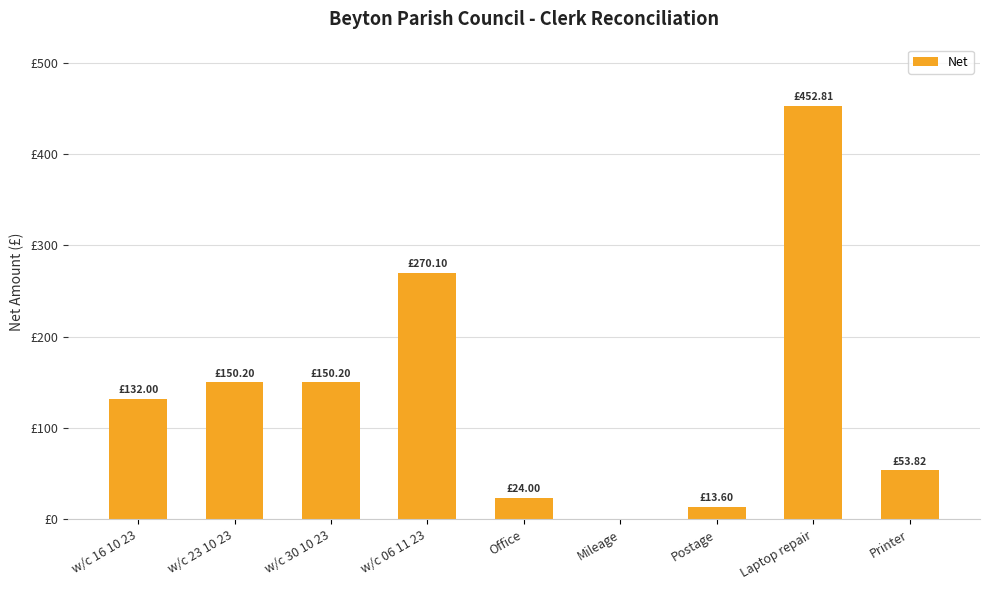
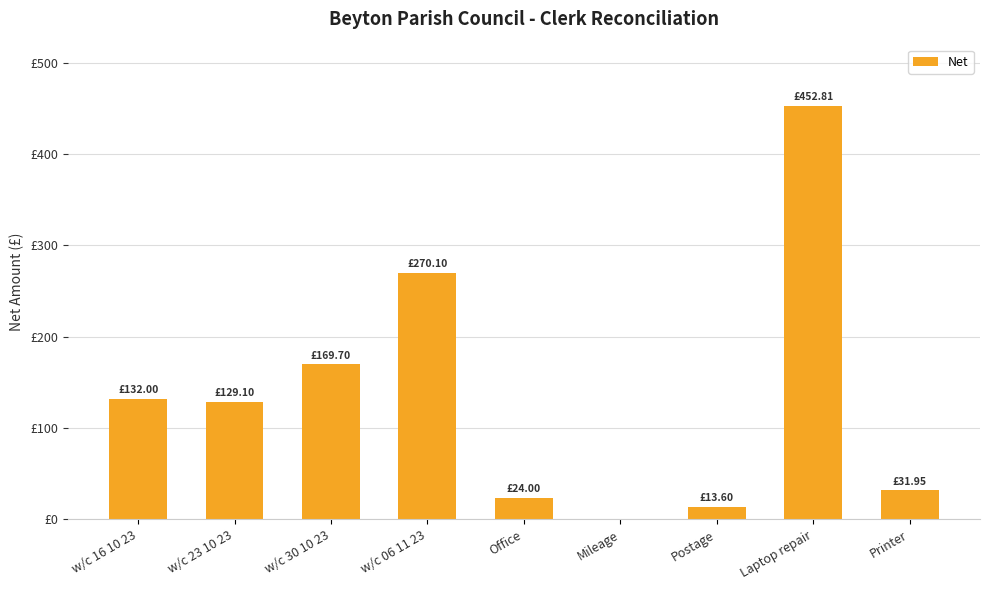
w/c 23 10 23: £150.20 -> £129.10
w/c 30 10 23: £150.20 -> £169.70
Printer: £53.82 -> £31.95
